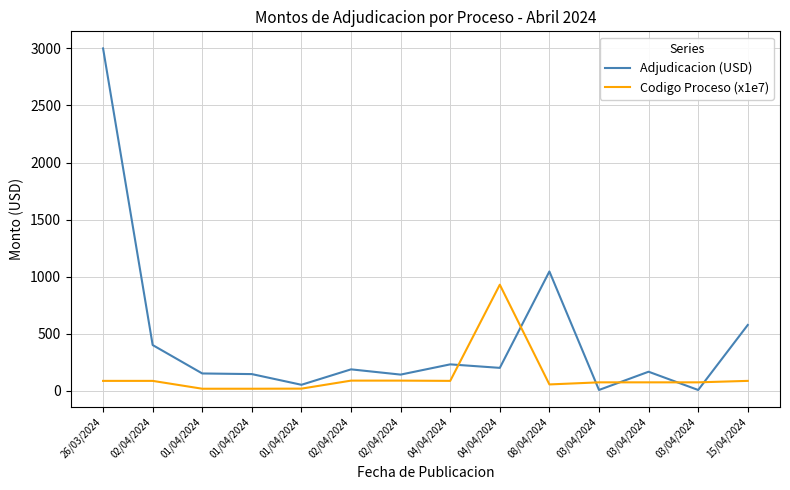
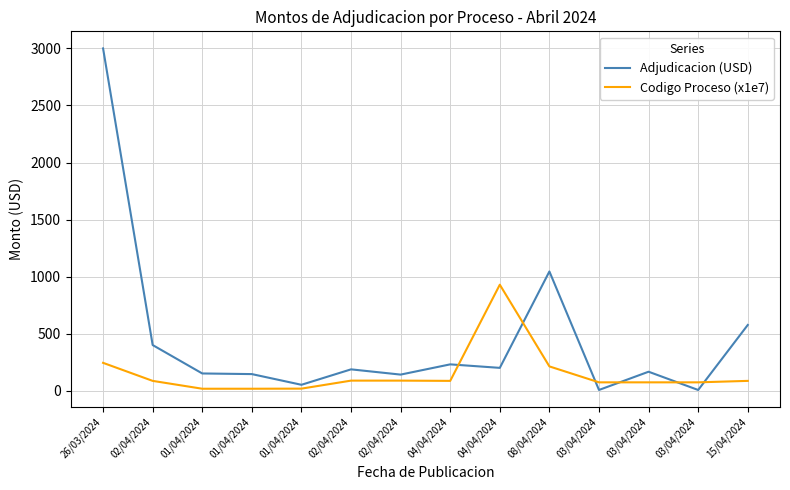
Codigo Proceso (x1e7), 26/03/2024: 90 -> 240
Codigo Proceso (x1e7), 08/04/2024: 50 -> 210
